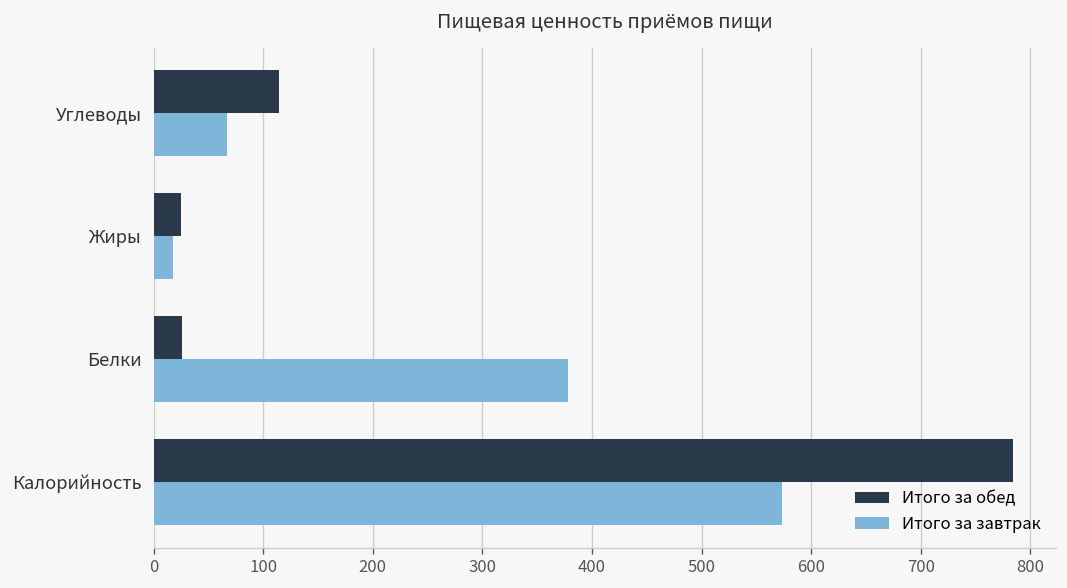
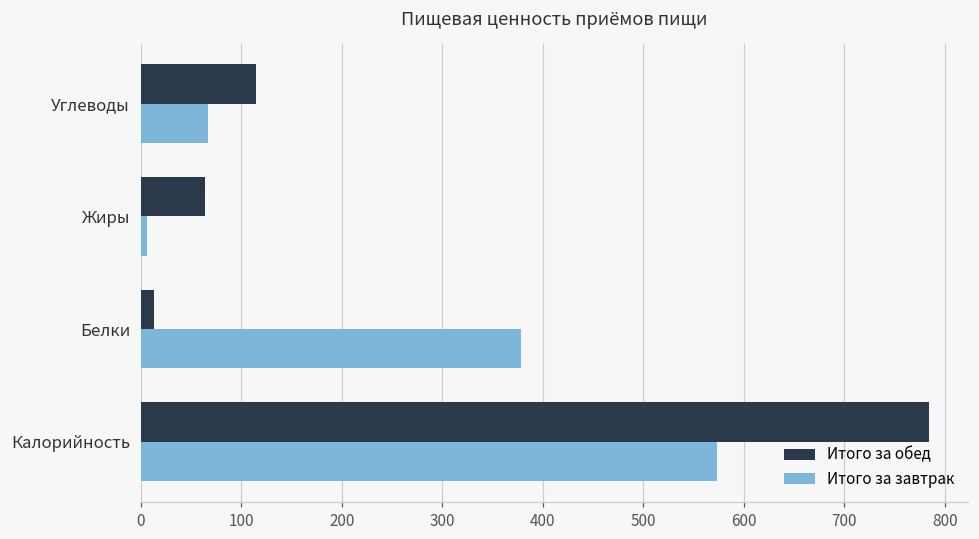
Итого за обед, Жиры: 20 -> 60
Итого за завтрак, Жиры: 20 -> 10
Итого за обед, Белки: 30 -> 10
